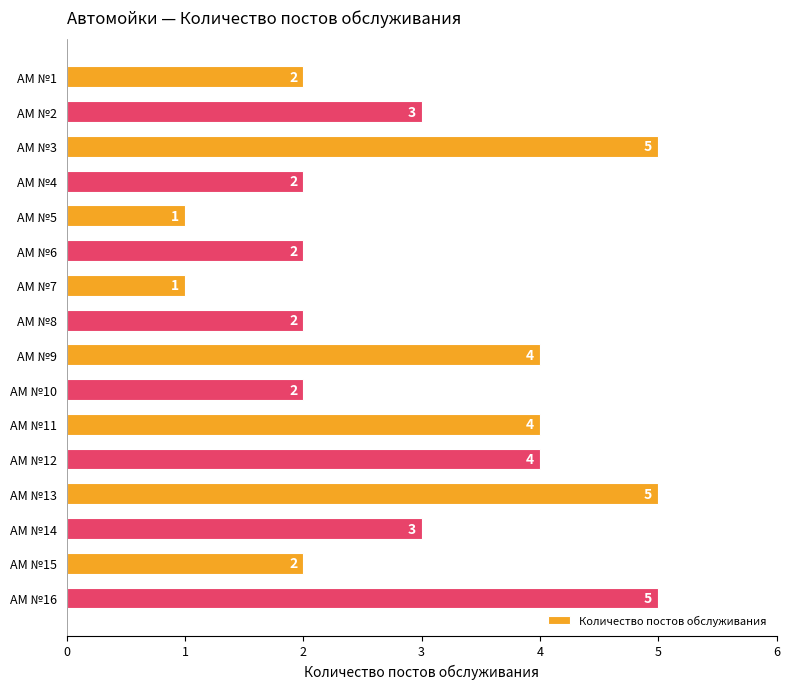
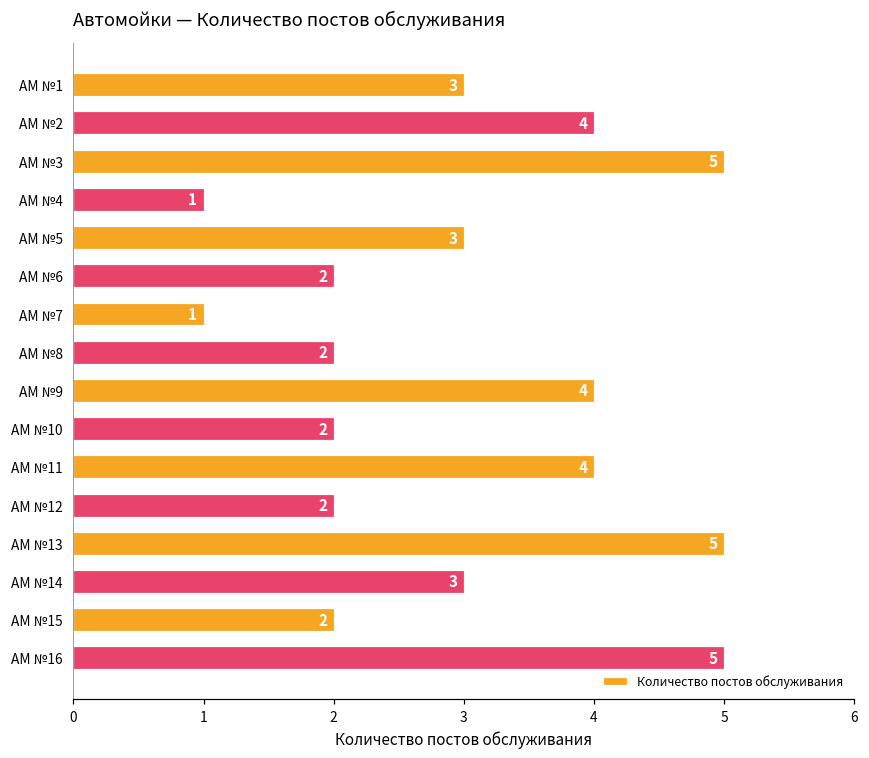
АМ №1: 2 -> 3
АМ №2: 3 -> 4
АМ №4: 2 -> 1
АМ №5: 1 -> 3
АМ №12: 4 -> 2
